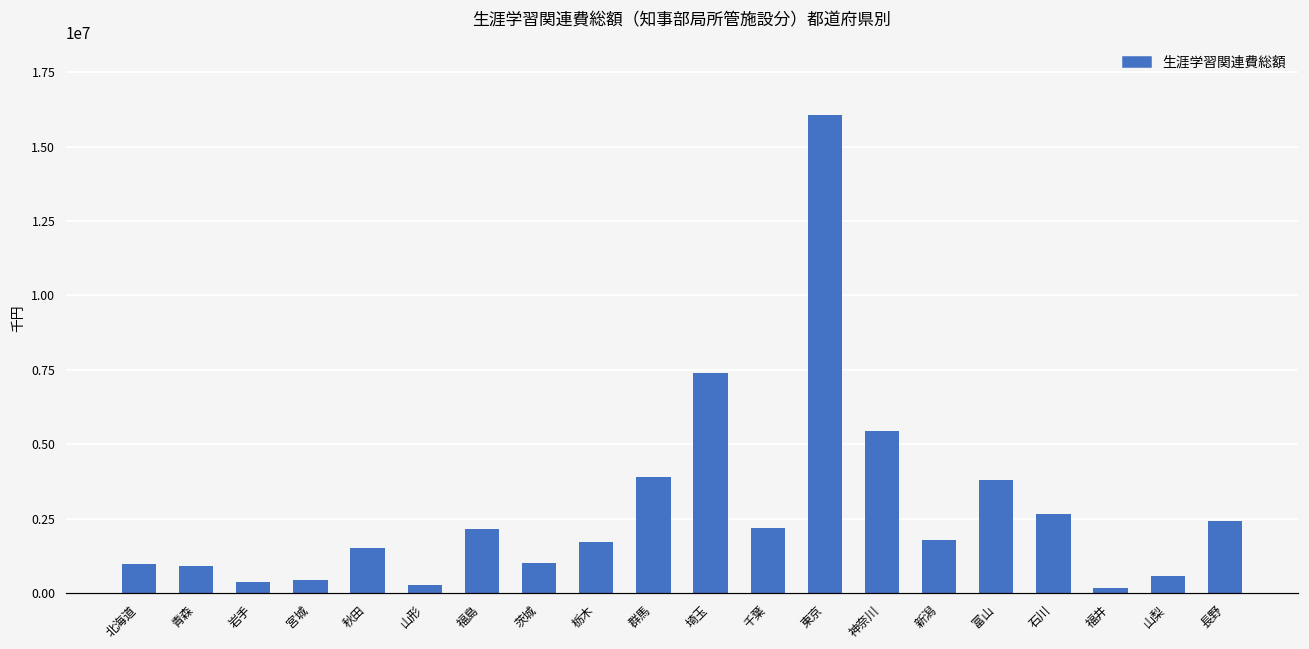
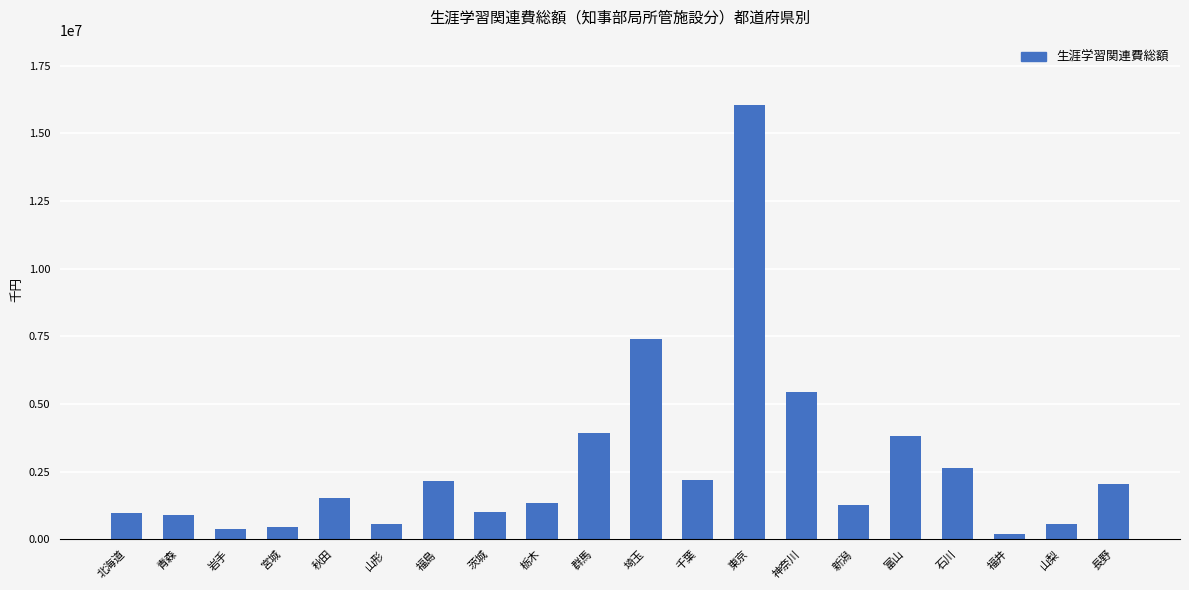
山形: 300000 -> 600000
栃木: 1700000 -> 1300000
新潟: 1800000 -> 1300000
長野: 2400000 -> 2100000
